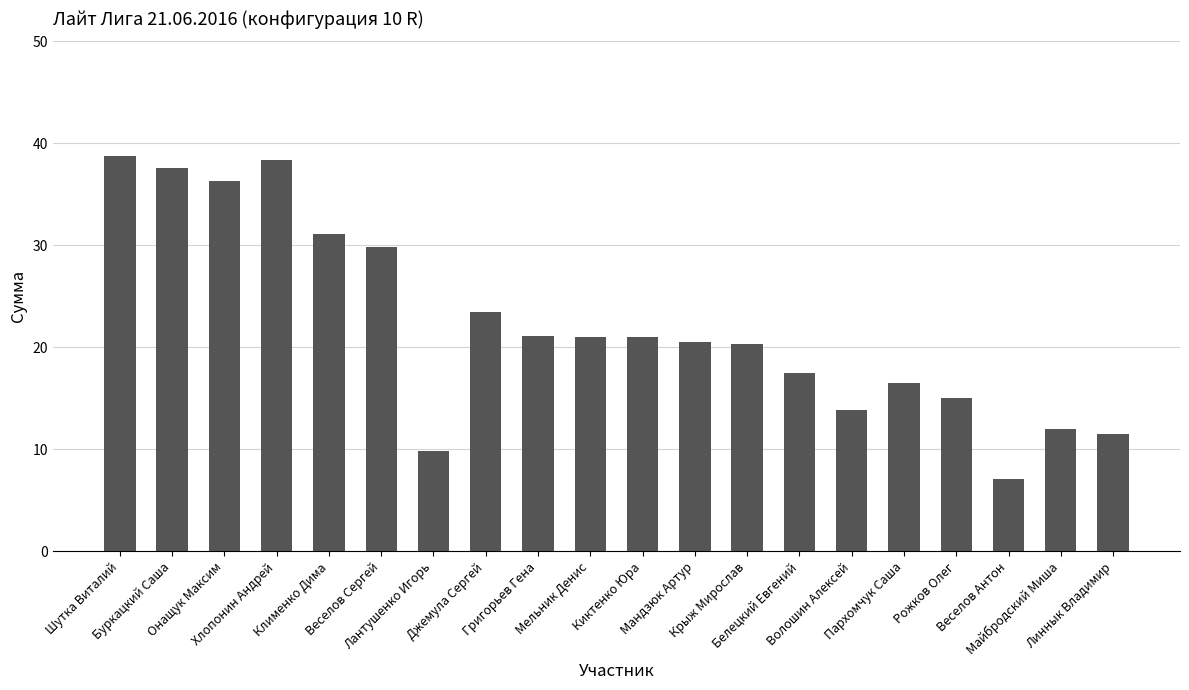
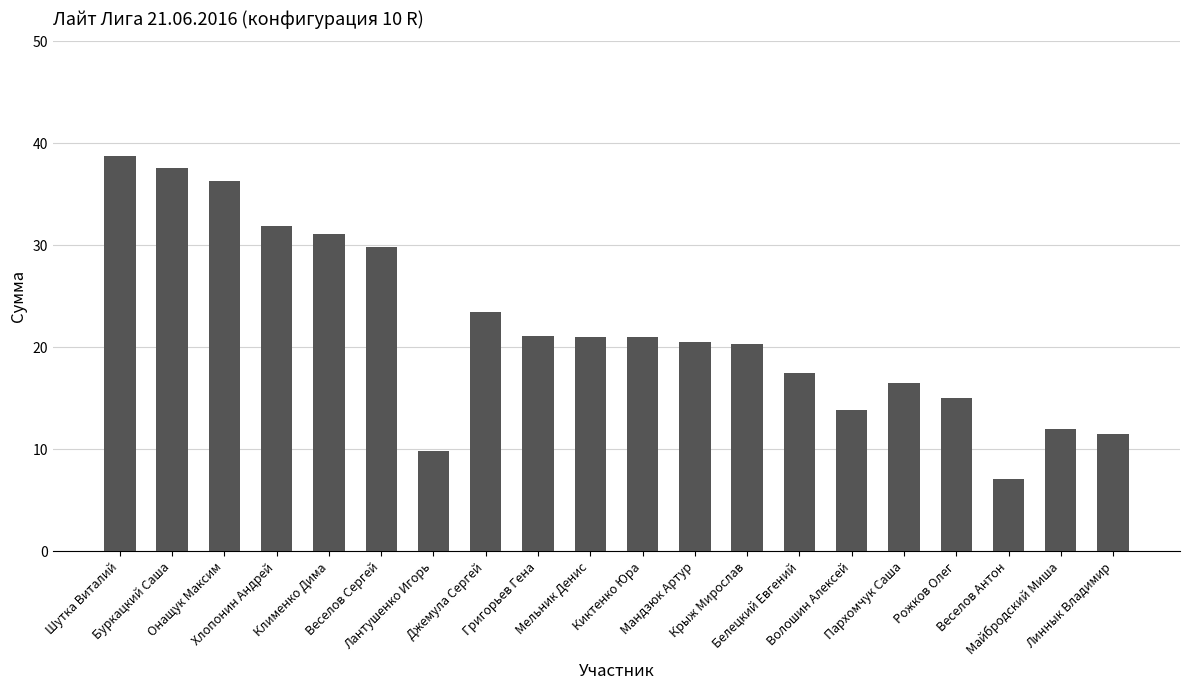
Хлопонин Андрей: 38.4 -> 31.9
